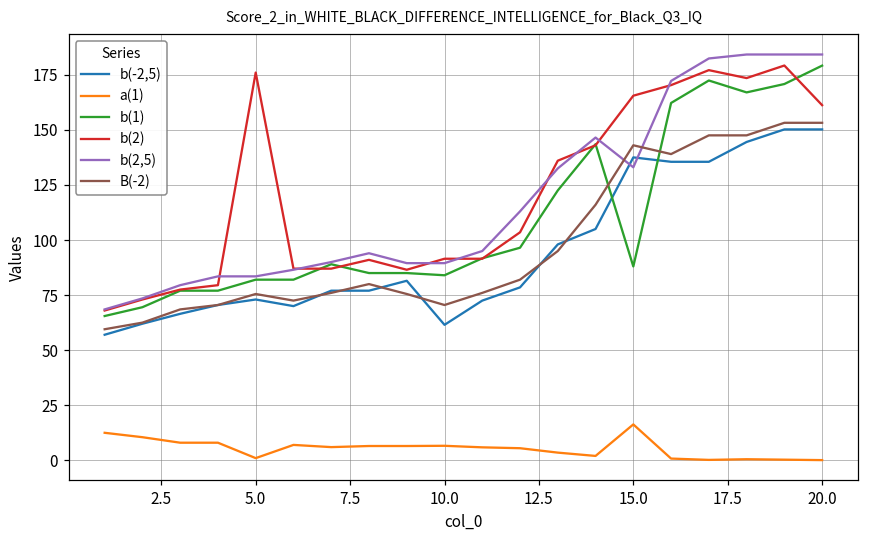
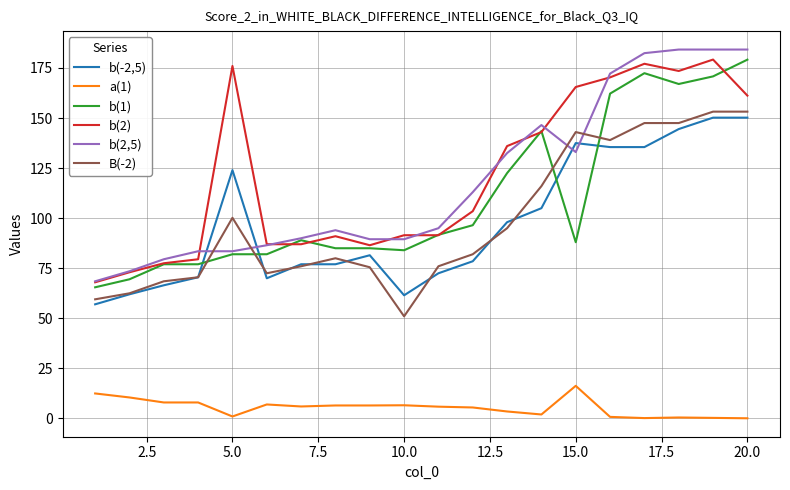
b(-2,5), 5.0: 73 -> 124
B(-2), 5.0: 76 -> 100
B(-2), 10.0: 71 -> 51
